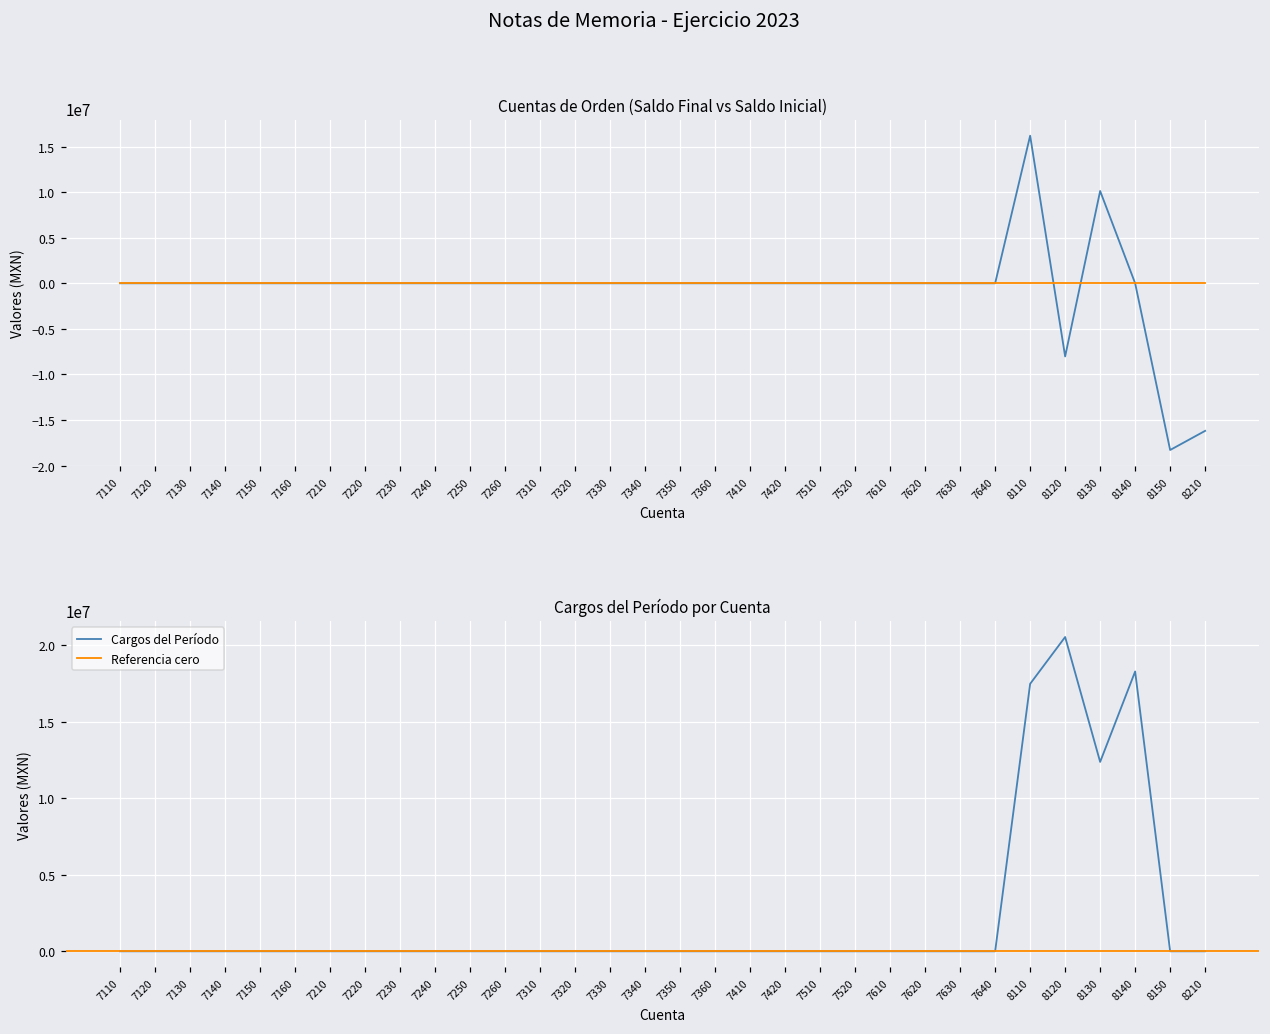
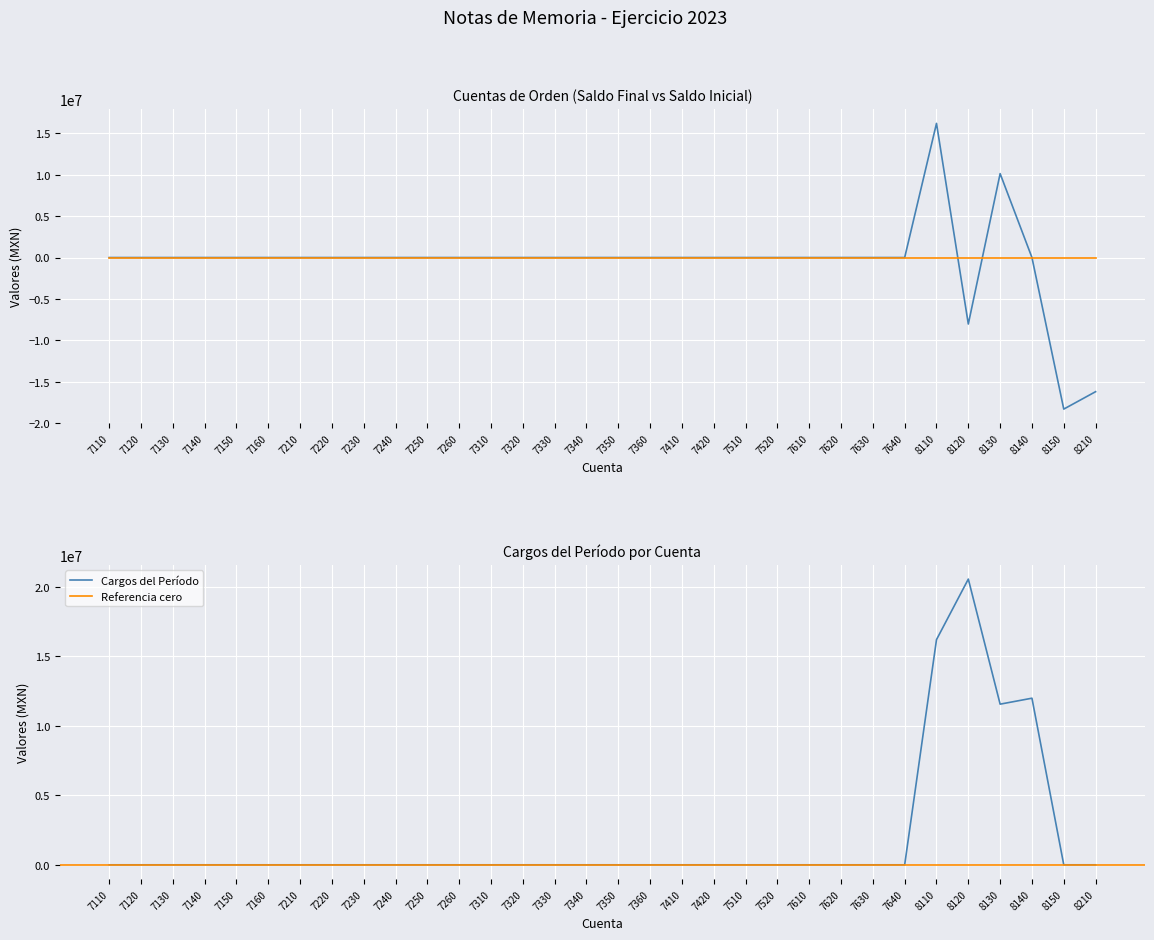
Cargos del Período por Cuenta, 8110: 17500000 -> 16200000
Cargos del Período por Cuenta, 8130: 12400000 -> 11600000
Cargos del Período por Cuenta, 8140: 18300000 -> 12000000
